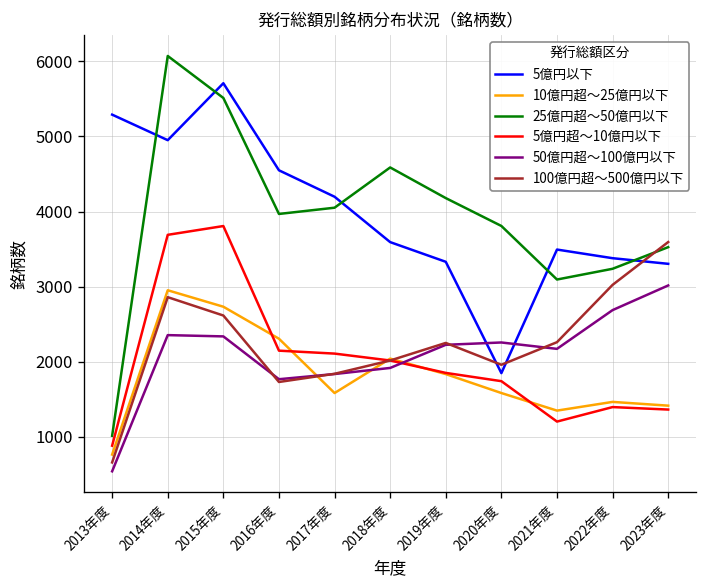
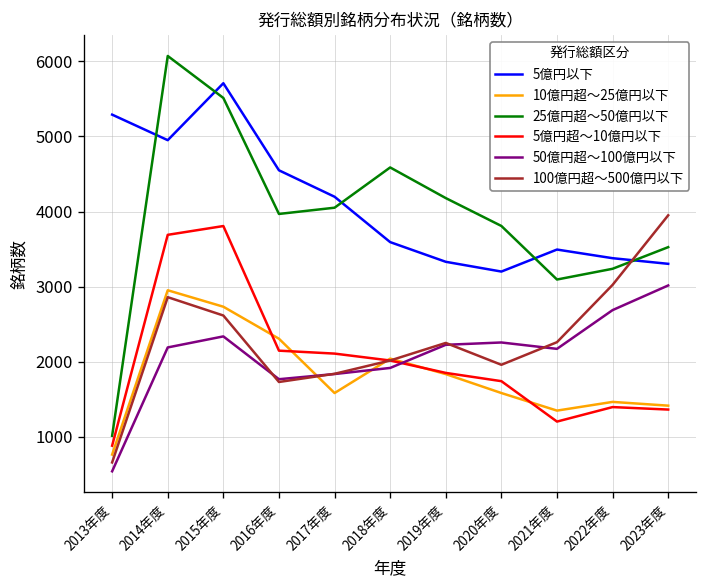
50億円超～100億円以下, 2014年度: 2400 -> 2200
5億円以下, 2020年度: 1900 -> 3200
100億円超～500億円以下, 2023年度: 3600 -> 4000
